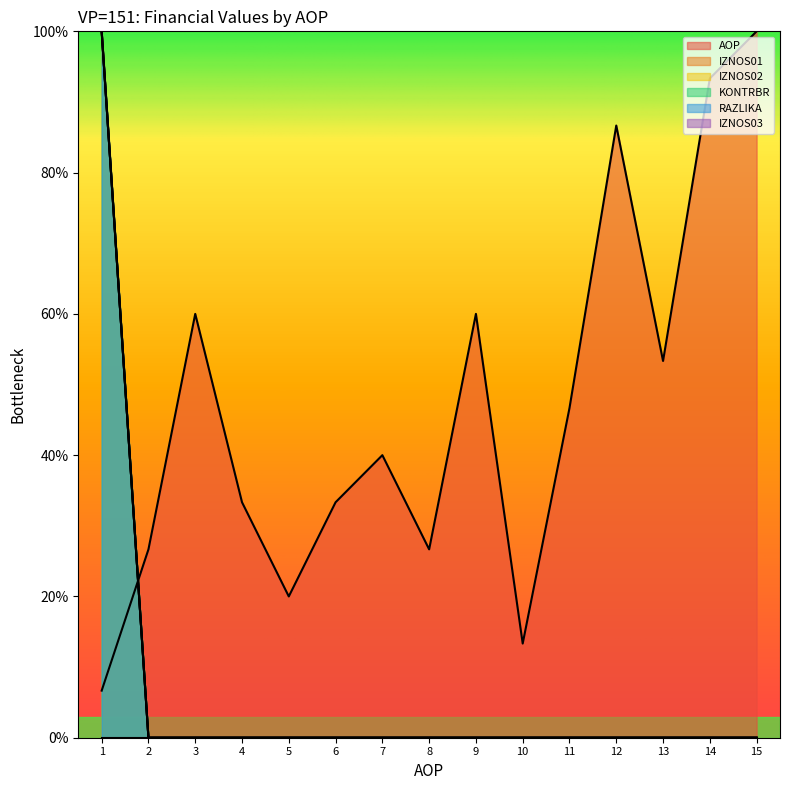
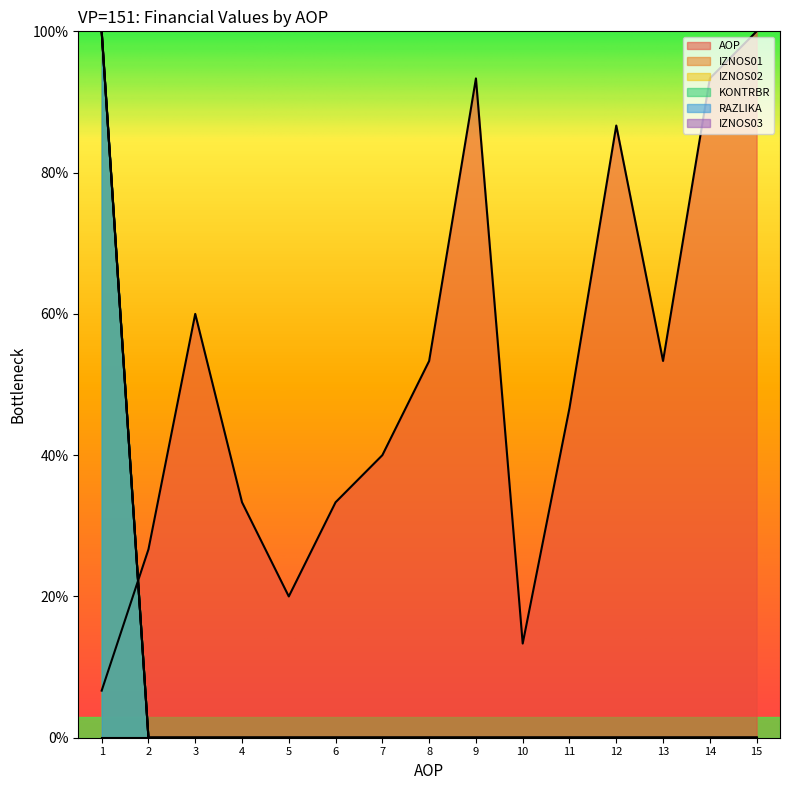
AOP, 8: 27% -> 53%
AOP, 9: 60% -> 93%
